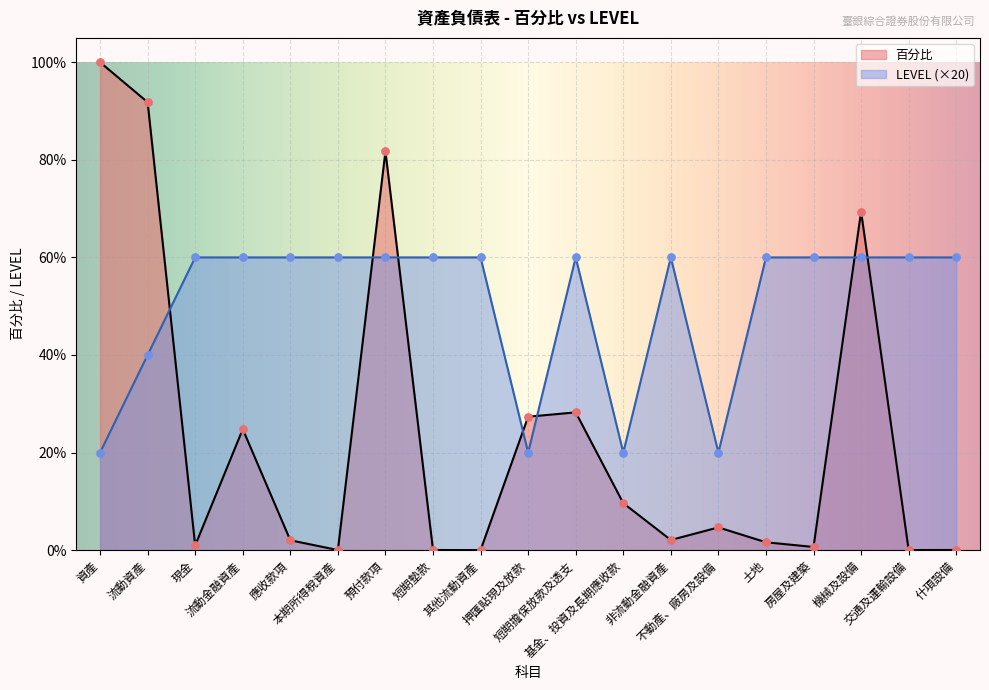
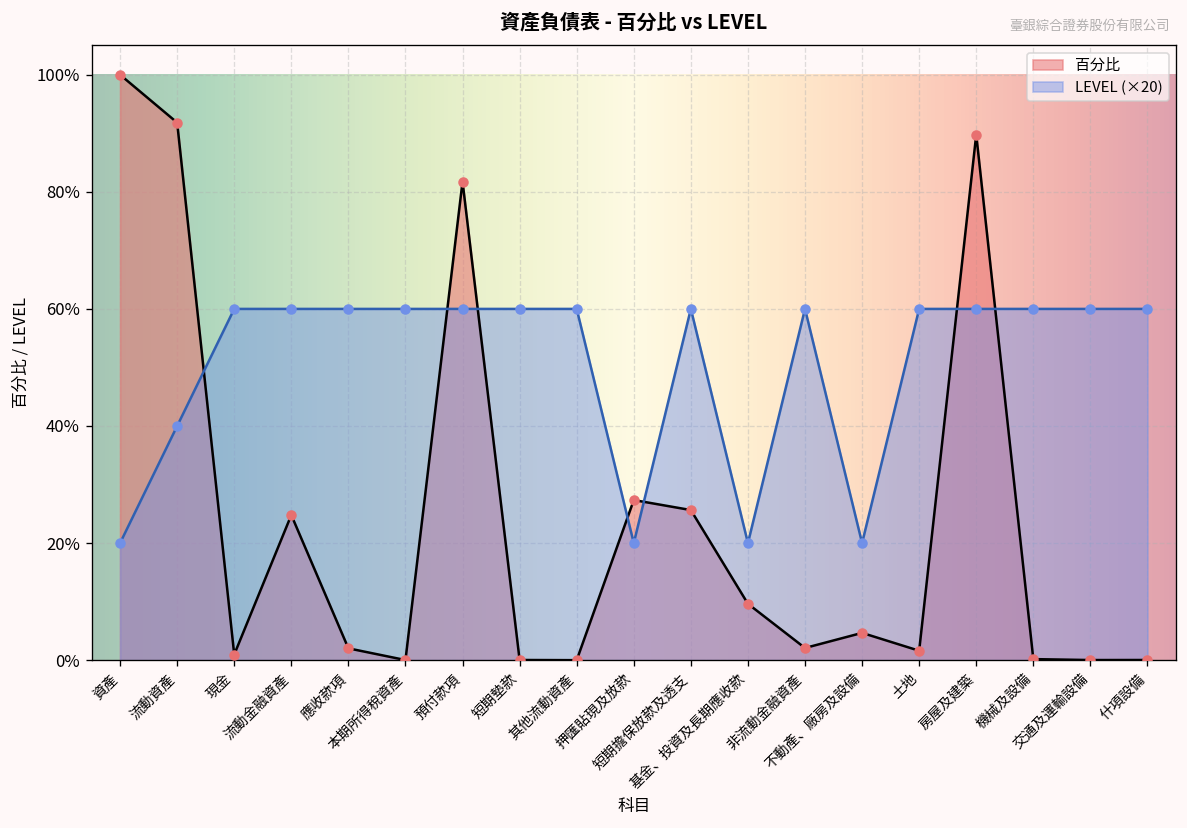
百分比, 短期擔保放款及透支: 28% -> 26%
百分比, 房屋及建築: 1% -> 90%
百分比, 機械及設備: 69% -> 0%
